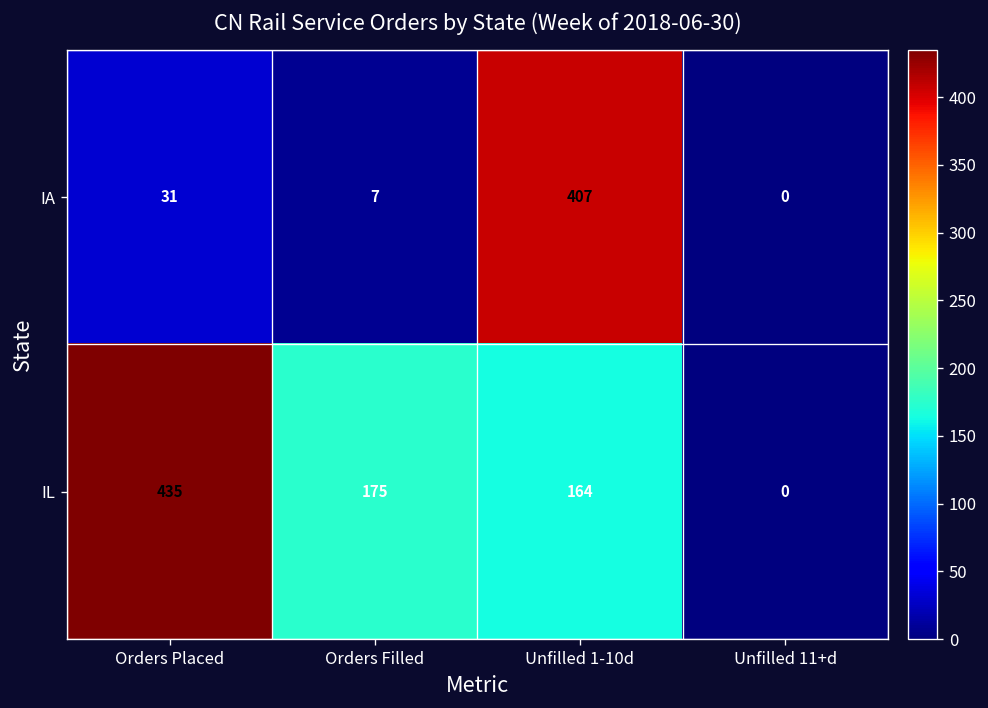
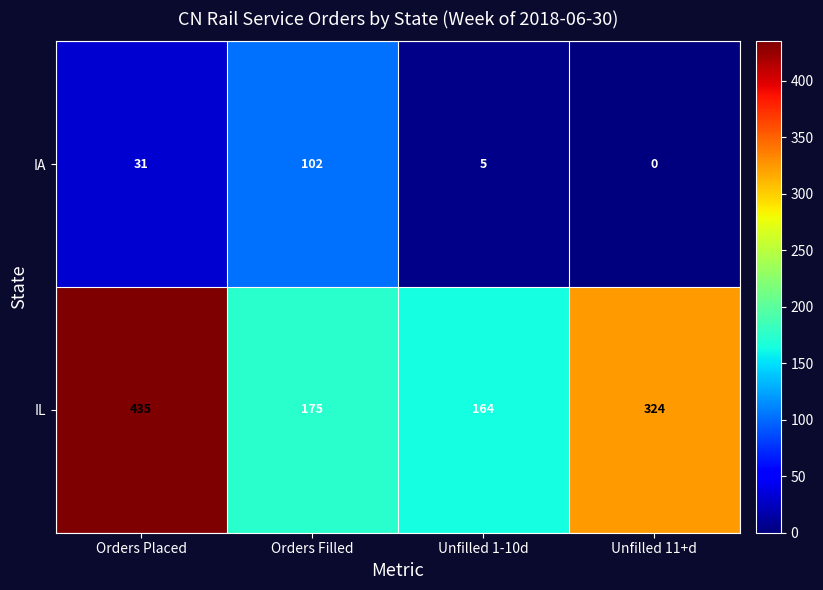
IA, Orders Filled: 7 -> 102
IA, Unfilled 1-10d: 407 -> 5
IL, Unfilled 11+d: 0 -> 324
